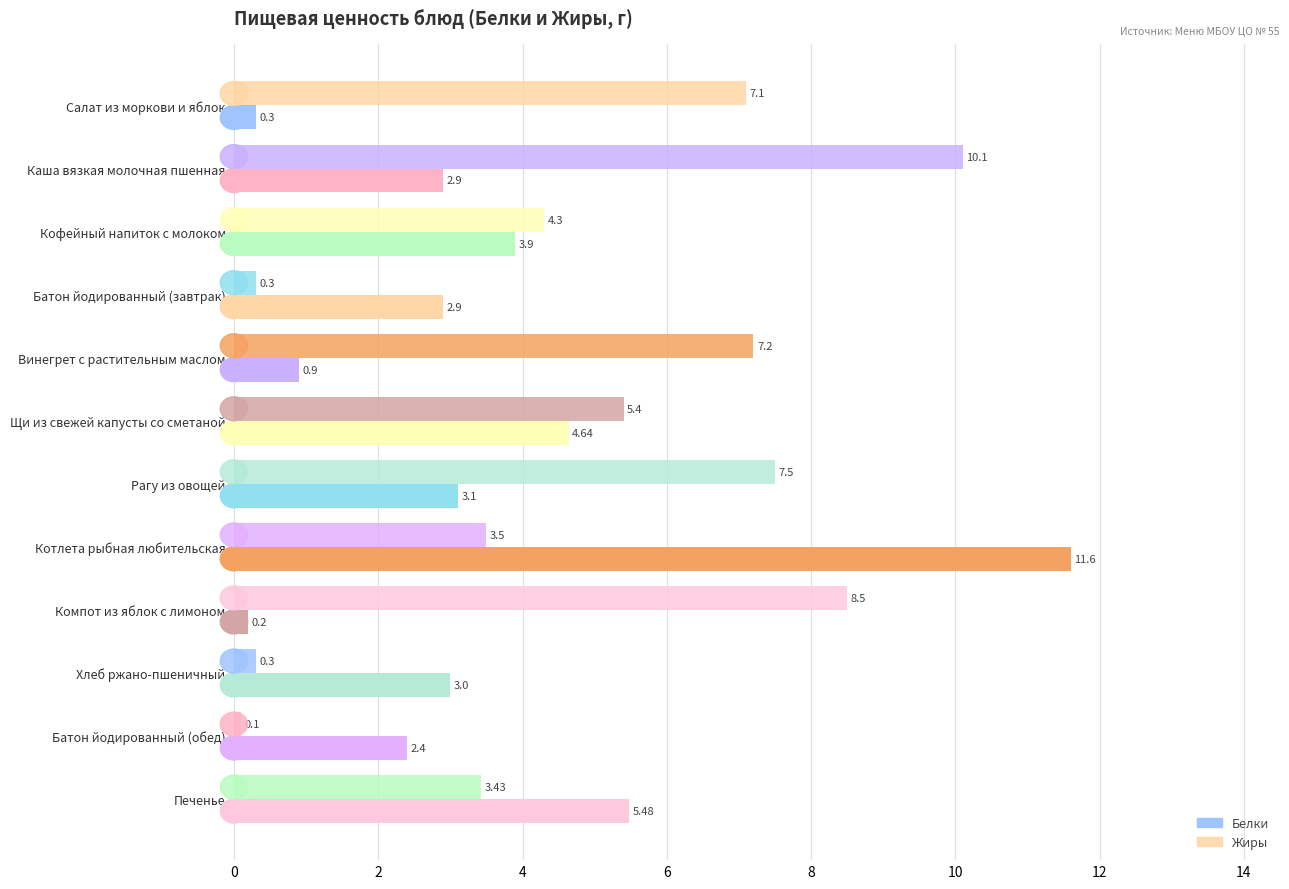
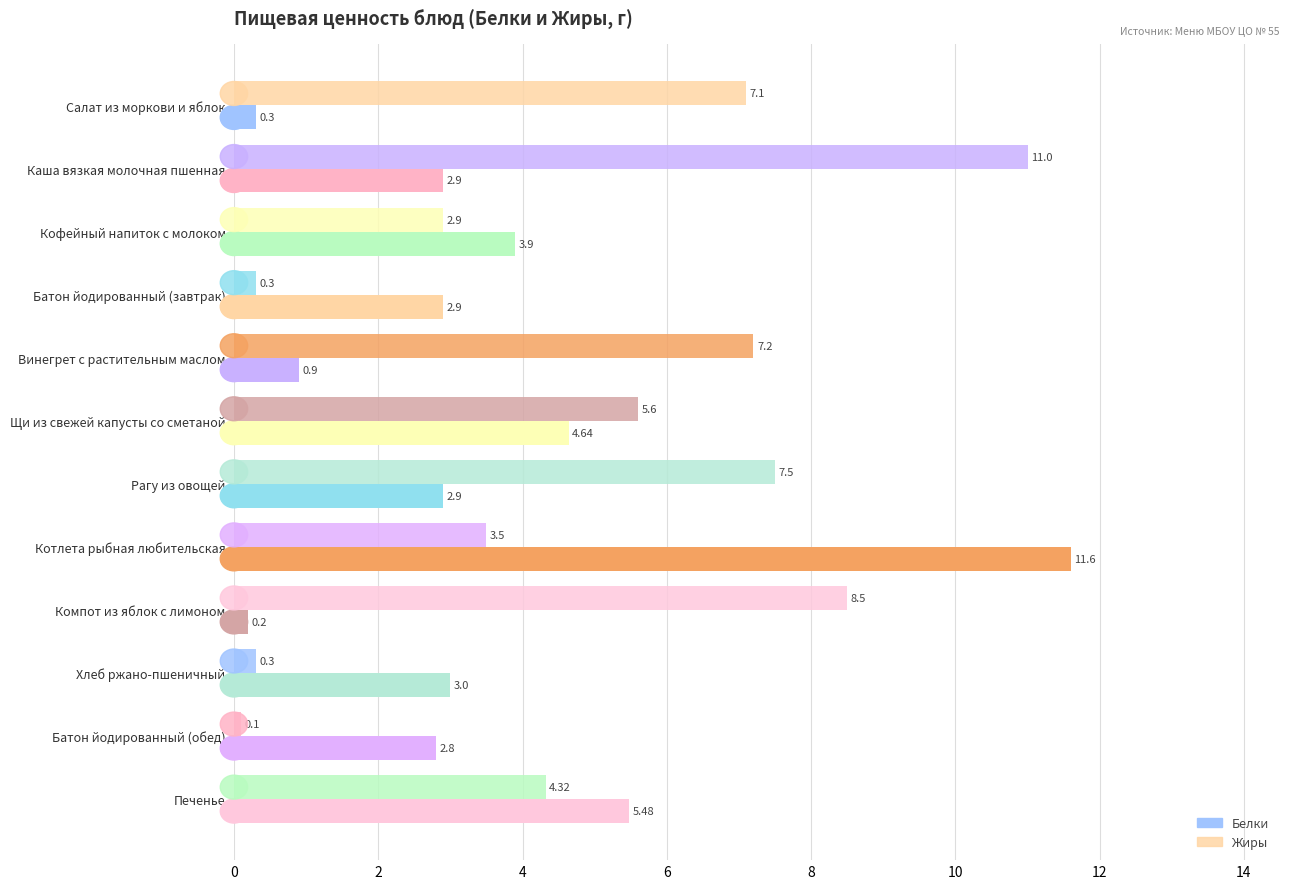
Жиры, Каша вязкая молочная пшенная: 10.1 -> 11.0
Жиры, Кофейный напиток с молоком: 4.3 -> 2.9
Жиры, Щи из свежей капусты со сметаной: 5.4 -> 5.6
Белки, Рагу из овощей: 3.1 -> 2.9
Белки, Батон йодированный (обед): 2.4 -> 2.8
Жиры, Печенье: 3.43 -> 4.32
